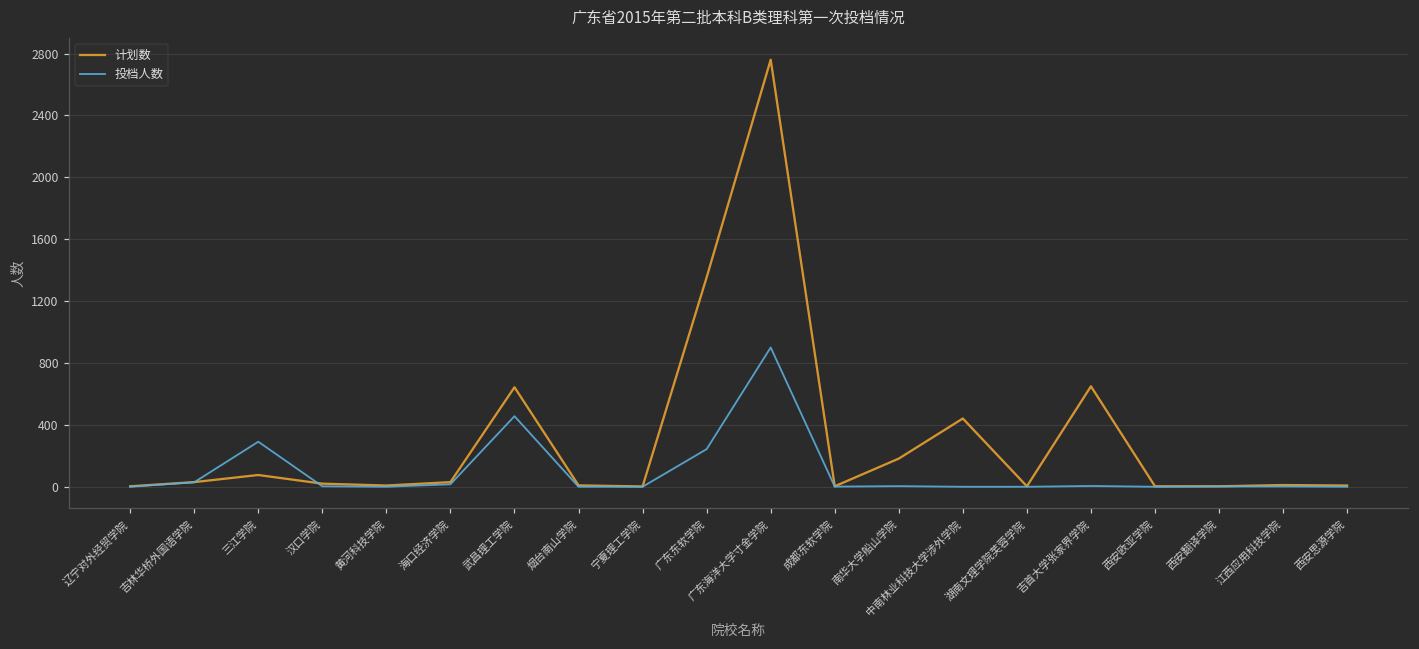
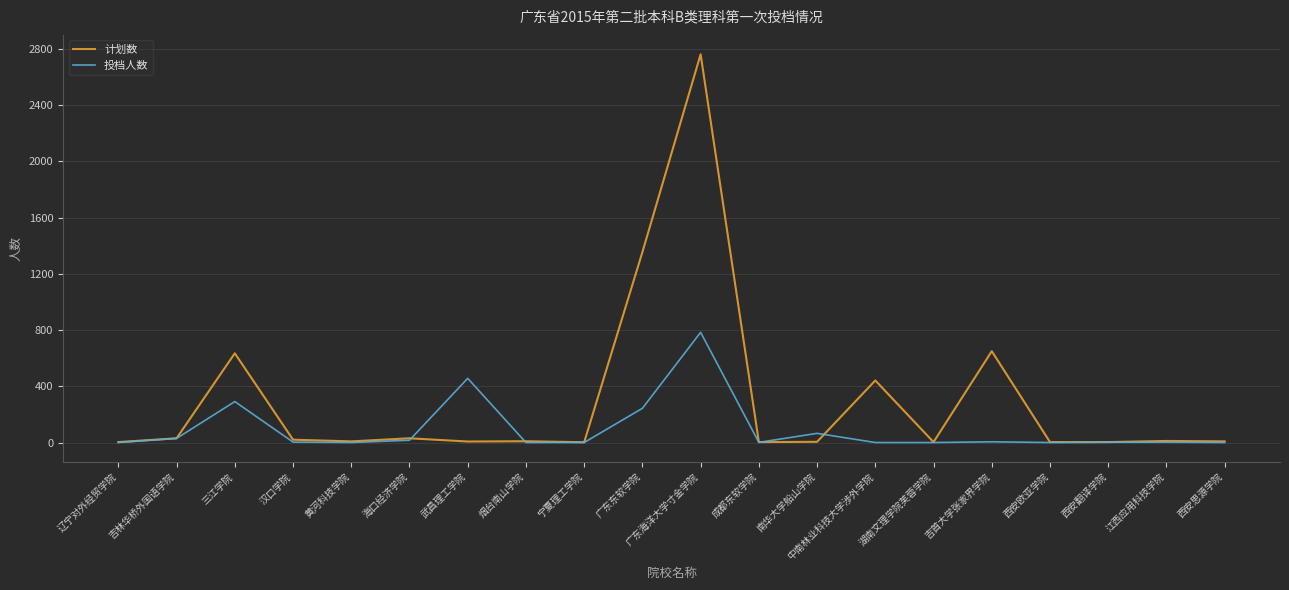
计划数, 三江学院: 80 -> 640
计划数, 武昌理工学院: 640 -> 10
投档人数, 广东海洋大学寸金学院: 900 -> 780
计划数, 南华大学船山学院: 180 -> 10
投档人数, 南华大学船山学院: 10 -> 70
